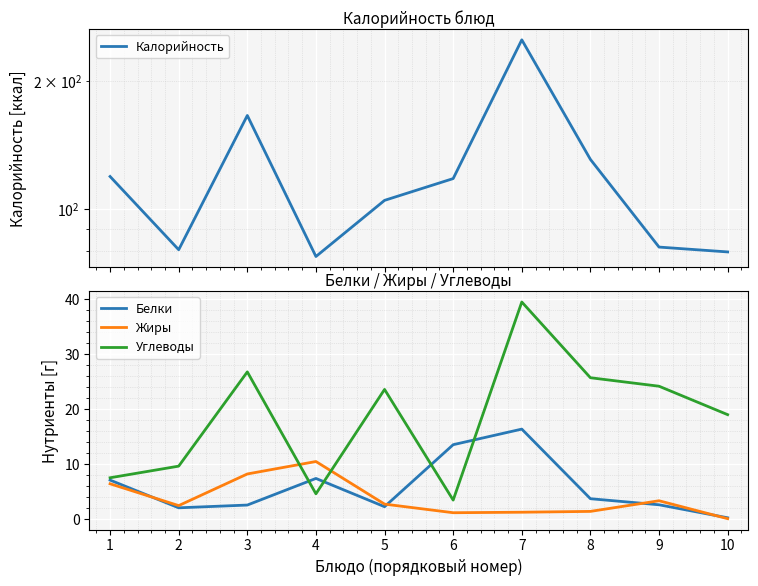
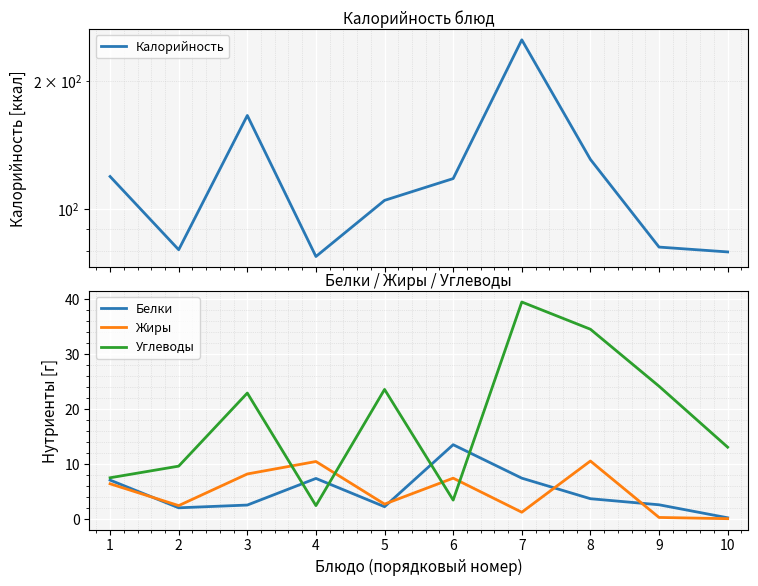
Белки / Жиры / Углеводы, Углеводы, 3: 27 -> 23
Белки / Жиры / Углеводы, Углеводы, 4: 5 -> 3
Белки / Жиры / Углеводы, Жиры, 6: 1 -> 7
Белки / Жиры / Углеводы, Белки, 7: 16 -> 7
Белки / Жиры / Углеводы, Жиры, 8: 1 -> 11
Белки / Жиры / Углеводы, Углеводы, 8: 26 -> 35
Белки / Жиры / Углеводы, Жиры, 9: 3 -> 0
Белки / Жиры / Углеводы, Углеводы, 10: 19 -> 13
